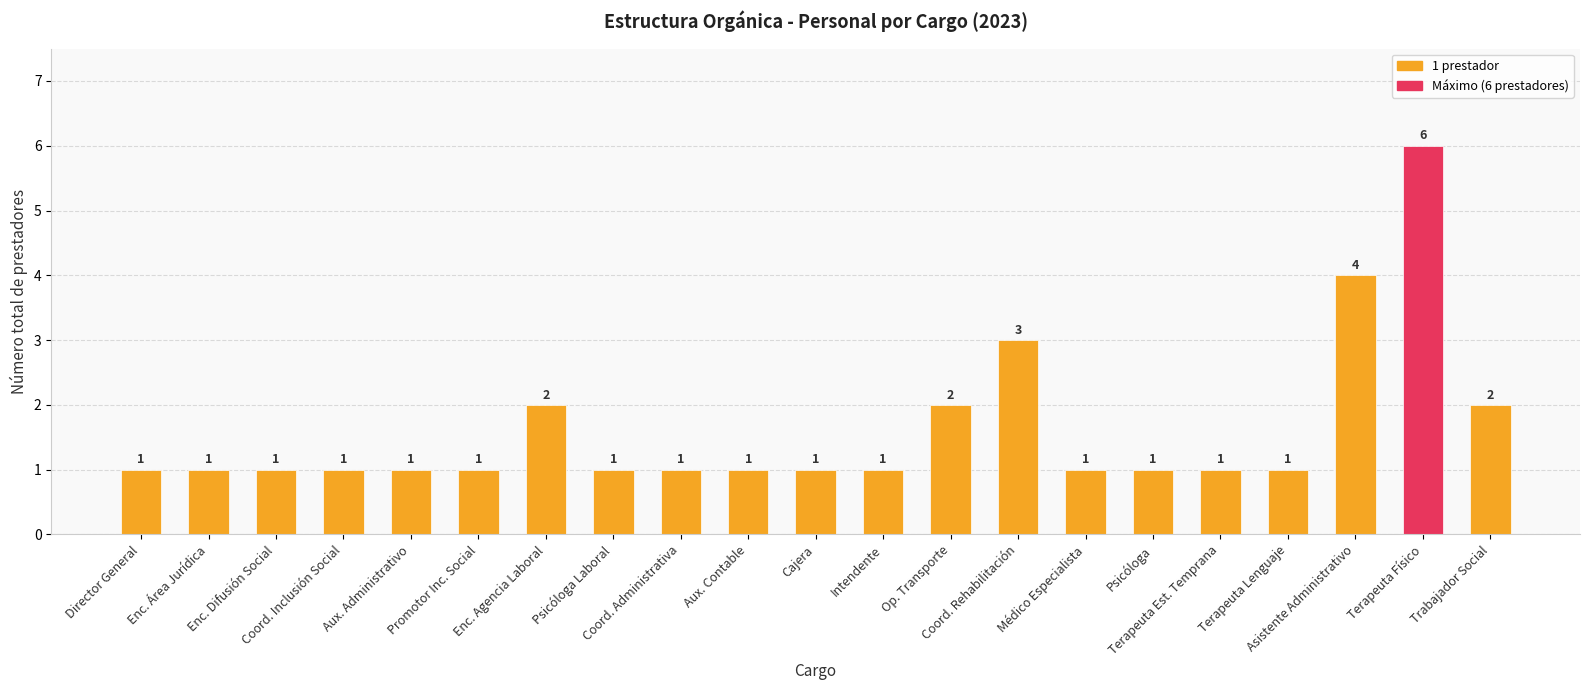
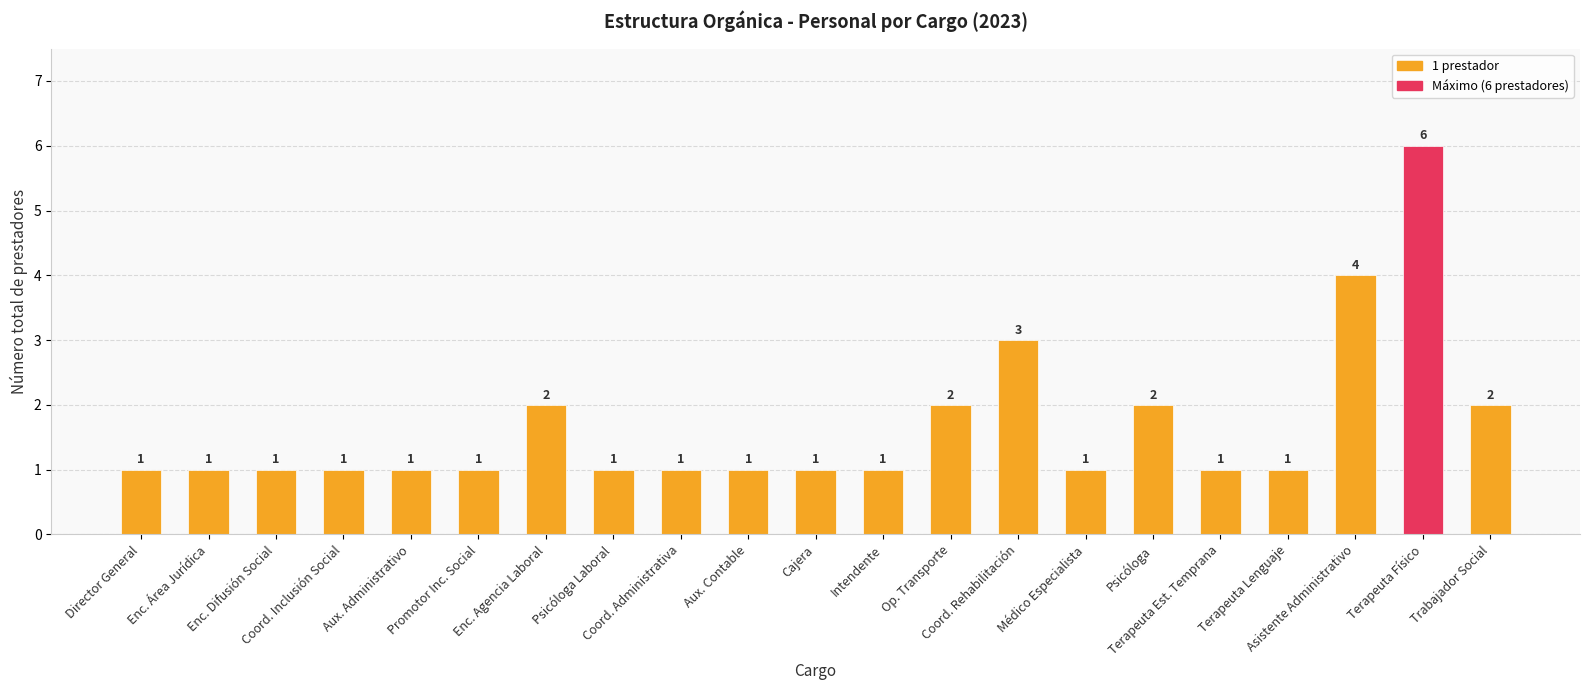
Psicóloga: 1 -> 2
